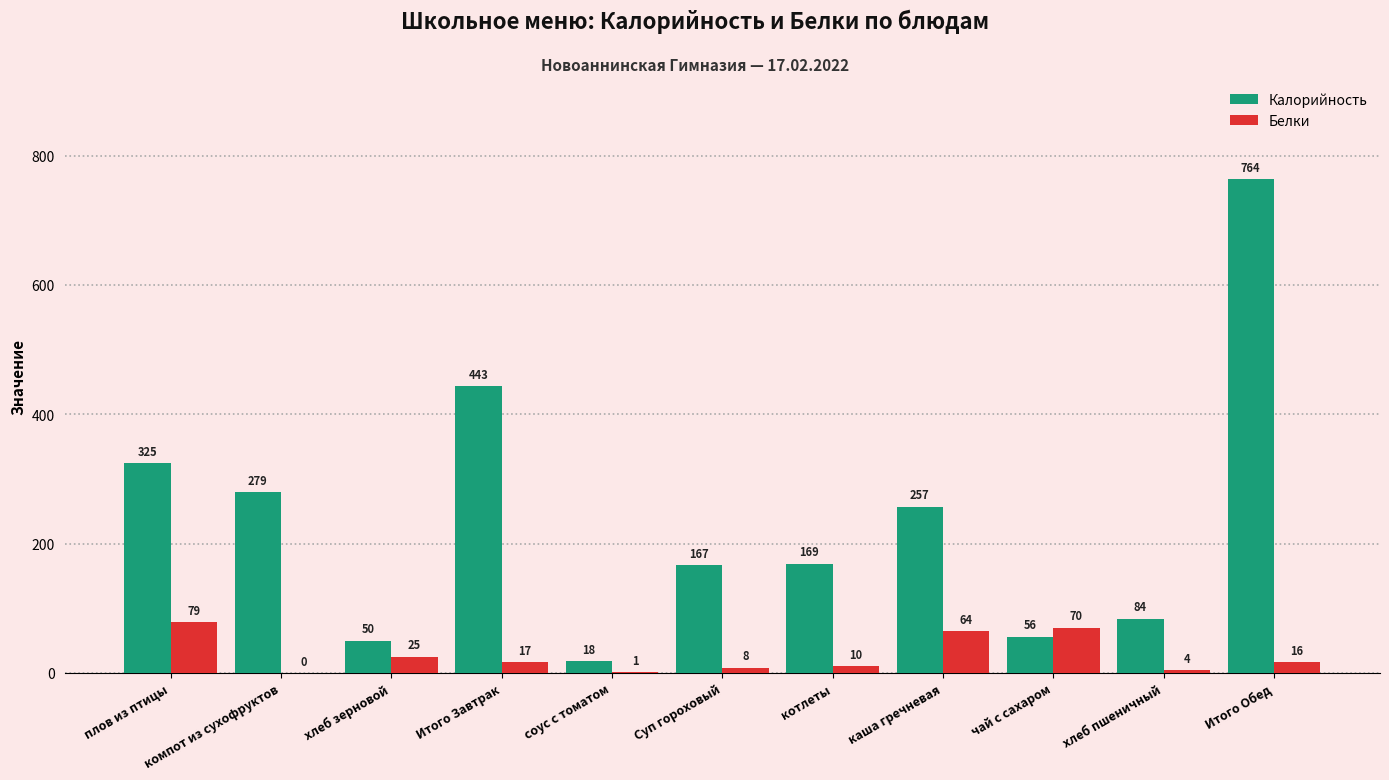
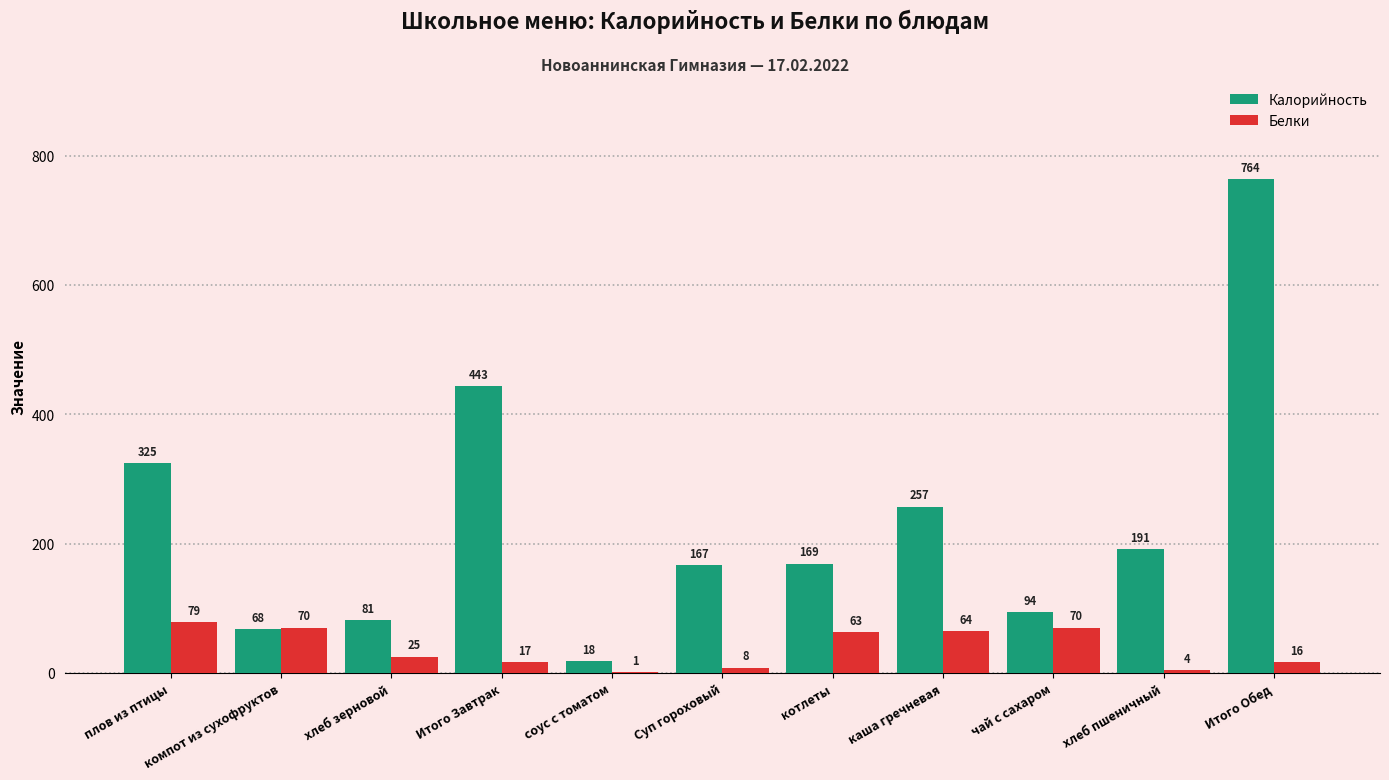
Калорийность, компот из сухофруктов: 279 -> 68
Белки, компот из сухофруктов: 0 -> 70
Калорийность, хлеб зерновой: 50 -> 81
Белки, котлеты: 10 -> 63
Калорийность, чай с сахаром: 56 -> 94
Калорийность, хлеб пшеничный: 84 -> 191
